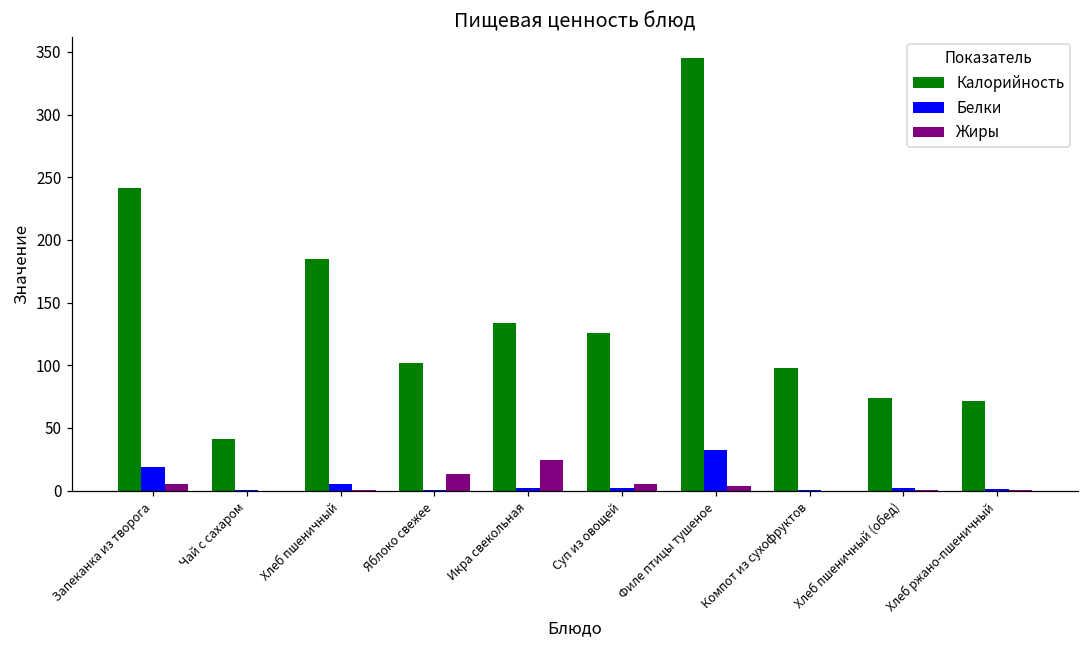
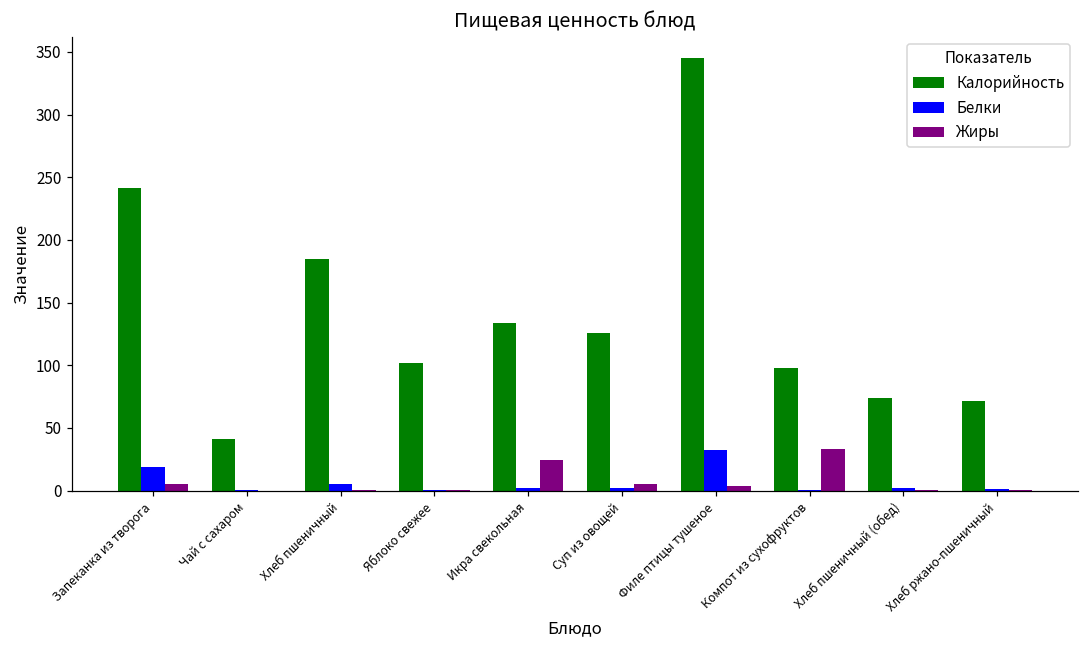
Жиры, Яблоко свежее: 13 -> 1
Жиры, Компот из сухофруктов: 0 -> 33
